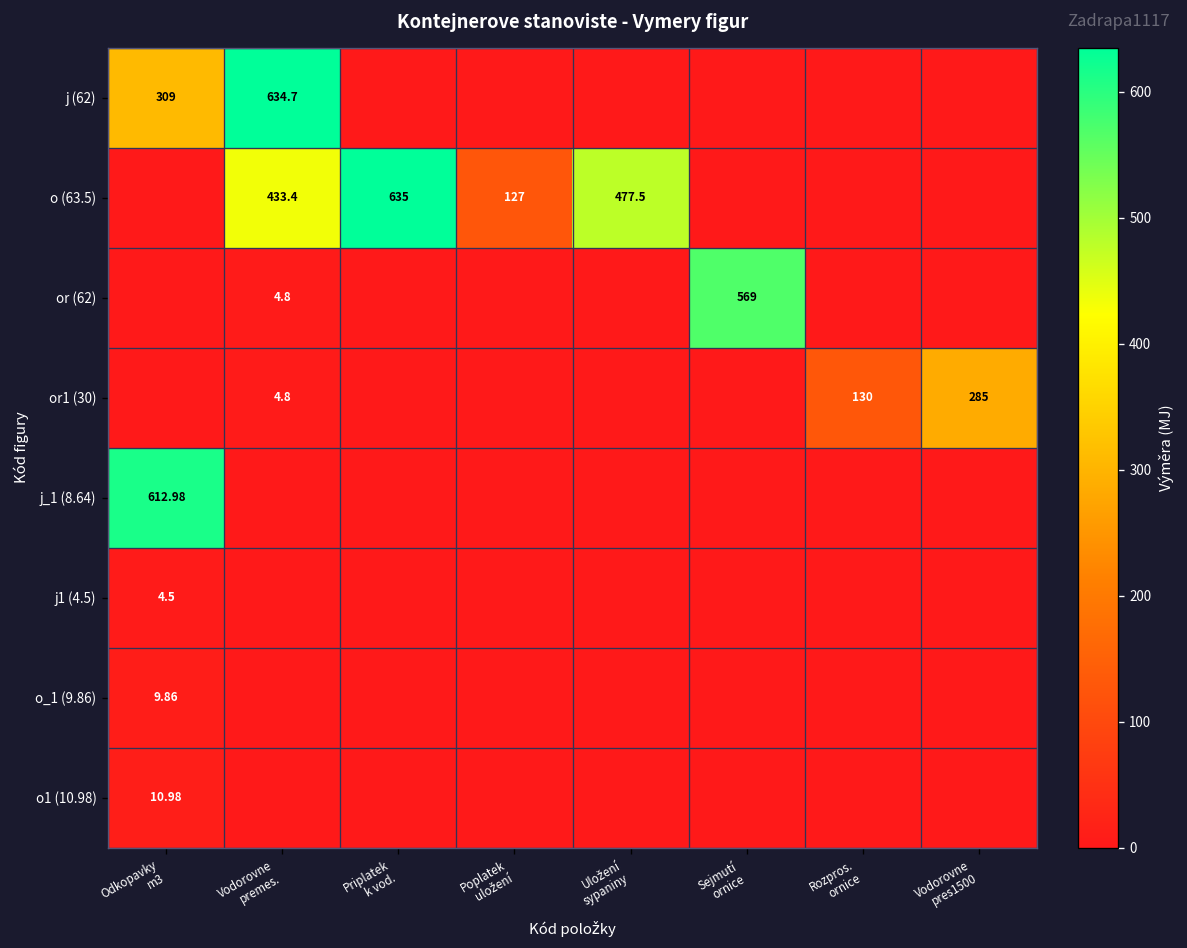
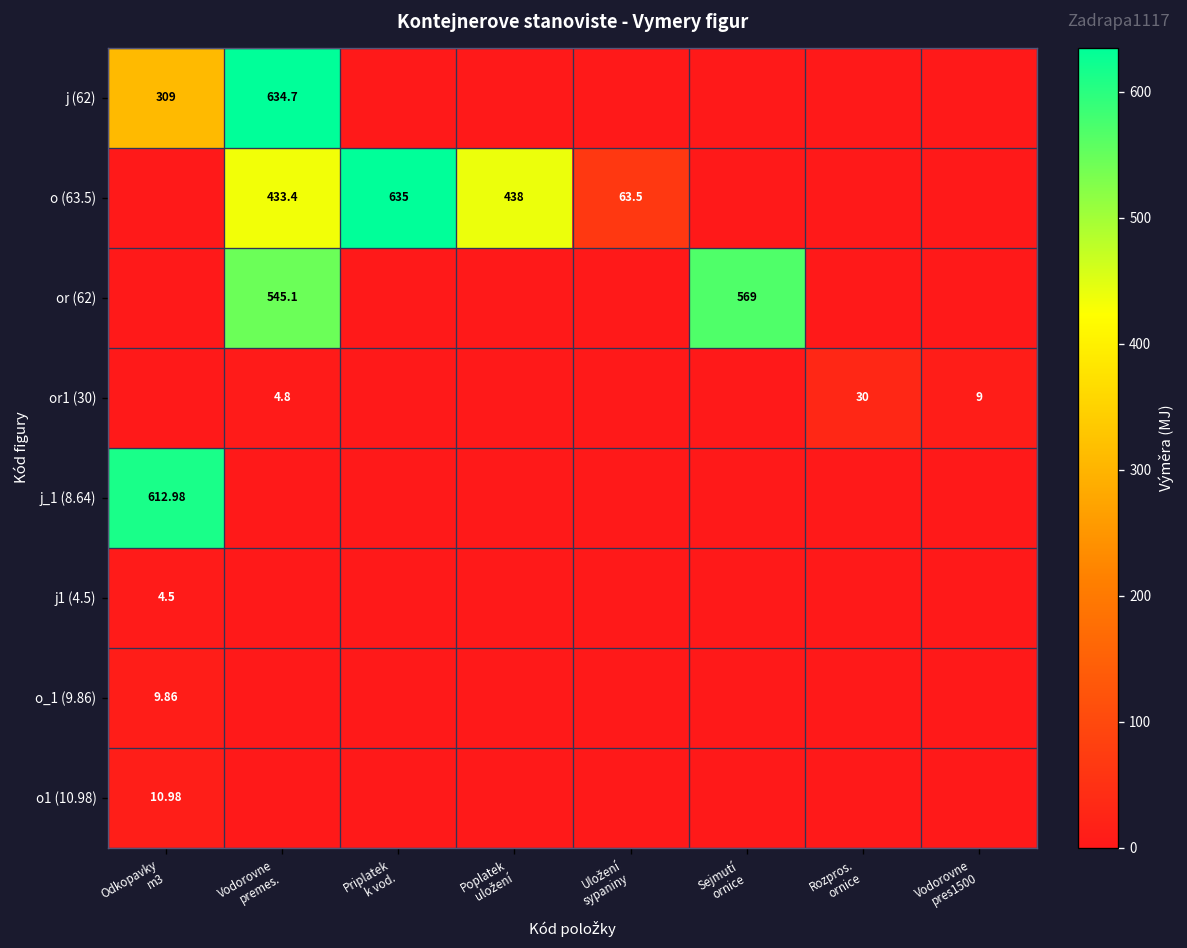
o (63.5), Poplatek uložení: 127 -> 438
o (63.5), Uložení sypaniny: 477.5 -> 63.5
or (62), Vodorovne premes.: 4.8 -> 545.1
or1 (30), Rozpros. ornice: 130 -> 30
or1 (30), Vodorovne pres1500: 285 -> 9
